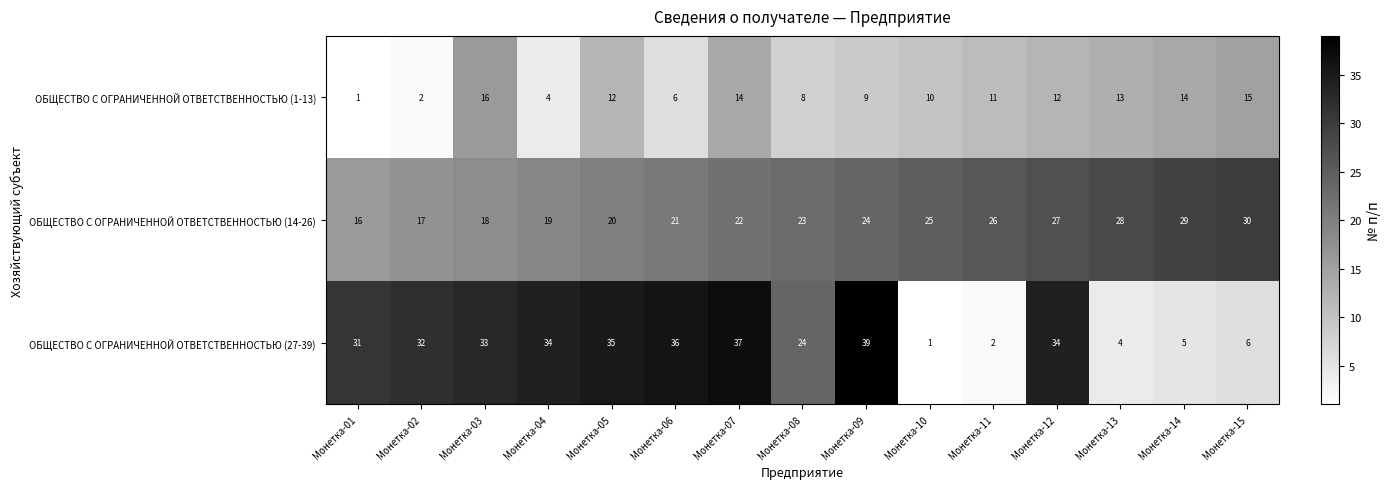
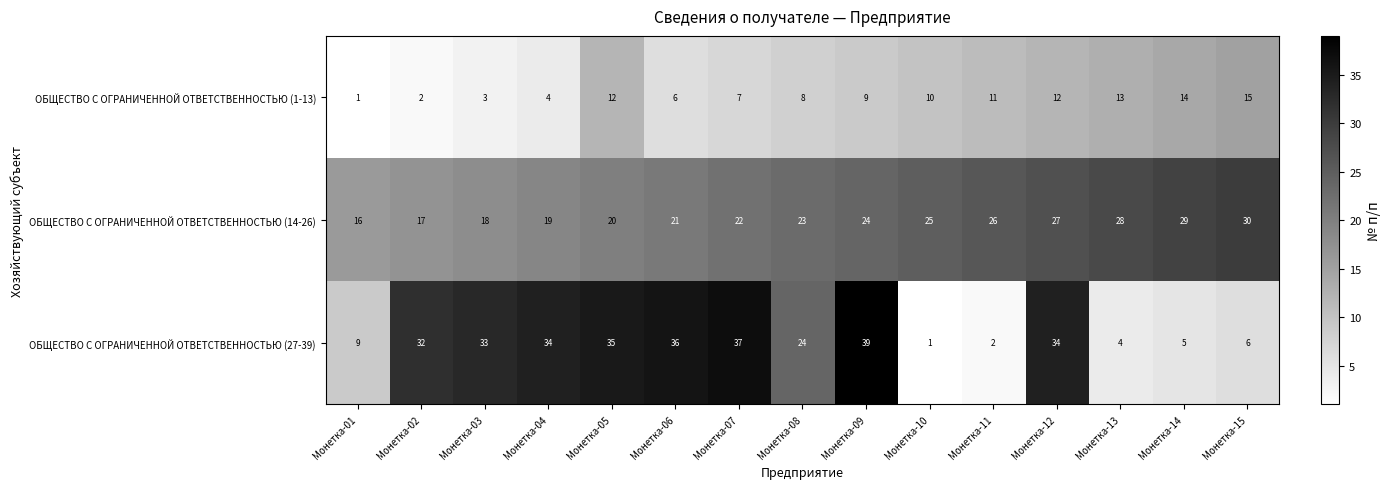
ОБЩЕСТВО С ОГРАНИЧЕННОЙ ОТВЕТСТВЕННОСТЬЮ (1-13), Монетка-03: 16 -> 3
ОБЩЕСТВО С ОГРАНИЧЕННОЙ ОТВЕТСТВЕННОСТЬЮ (1-13), Монетка-07: 14 -> 7
ОБЩЕСТВО С ОГРАНИЧЕННОЙ ОТВЕТСТВЕННОСТЬЮ (27-39), Монетка-01: 31 -> 9
